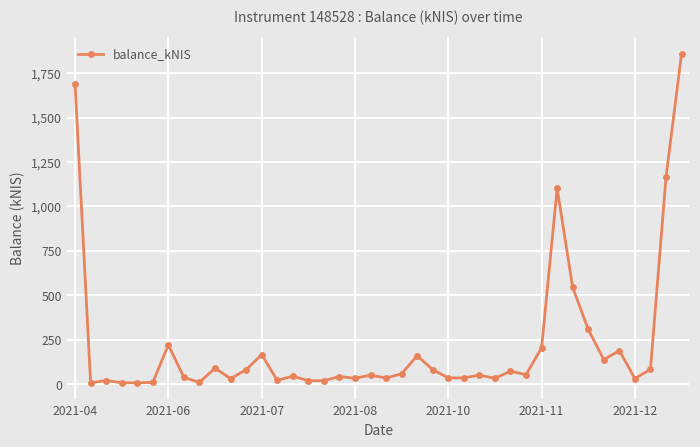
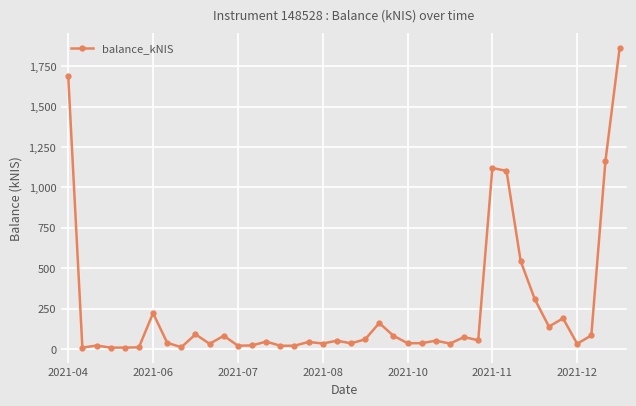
2021-07: 170 -> 20
2021-11: 210 -> 1,120
